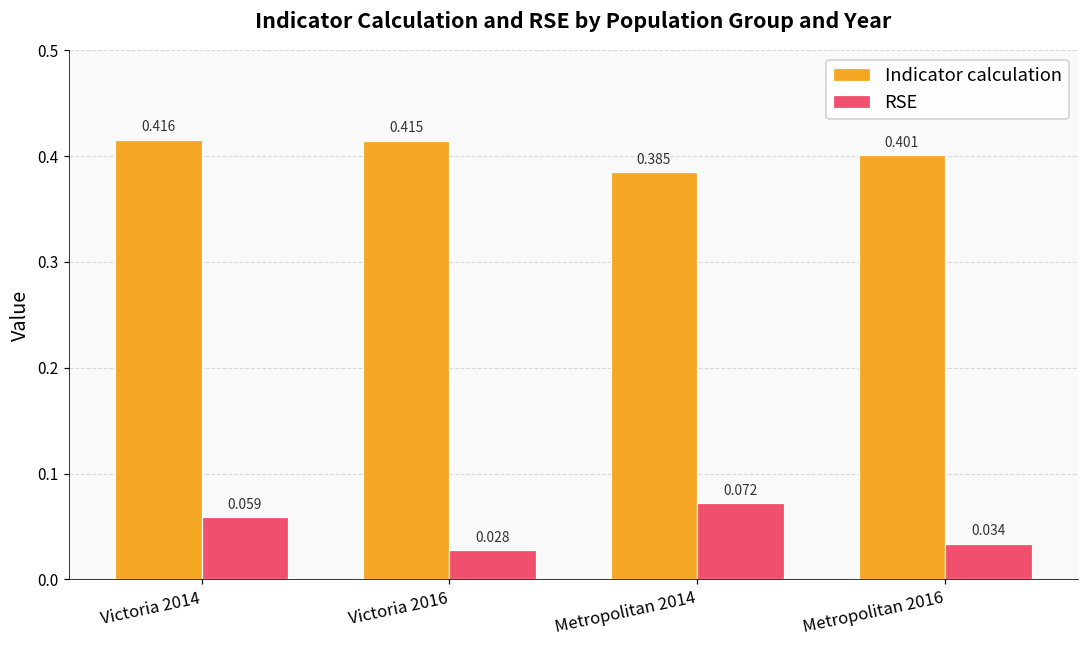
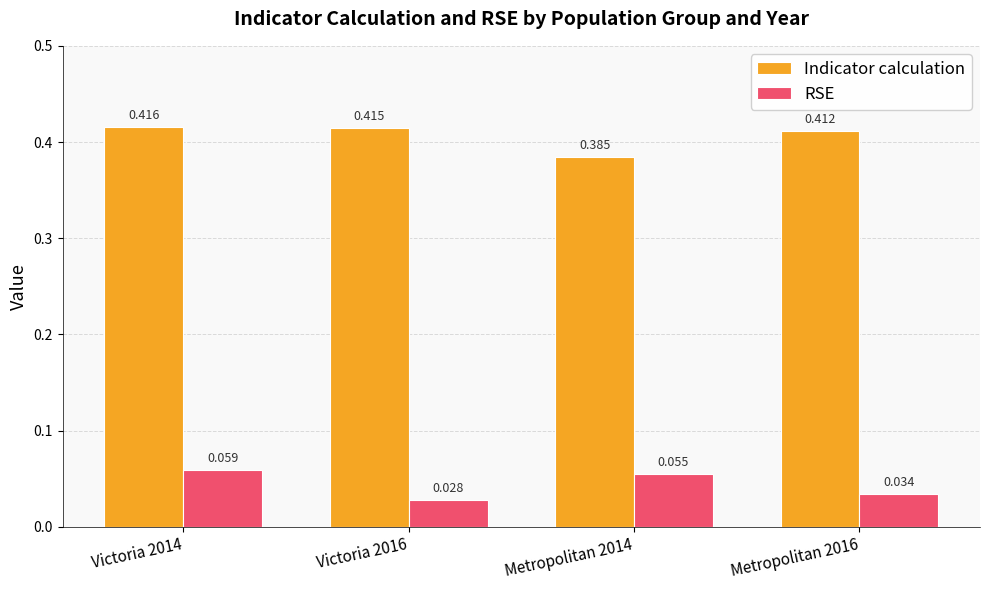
RSE, Metropolitan 2014: 0.072 -> 0.055
Indicator calculation, Metropolitan 2016: 0.401 -> 0.412
